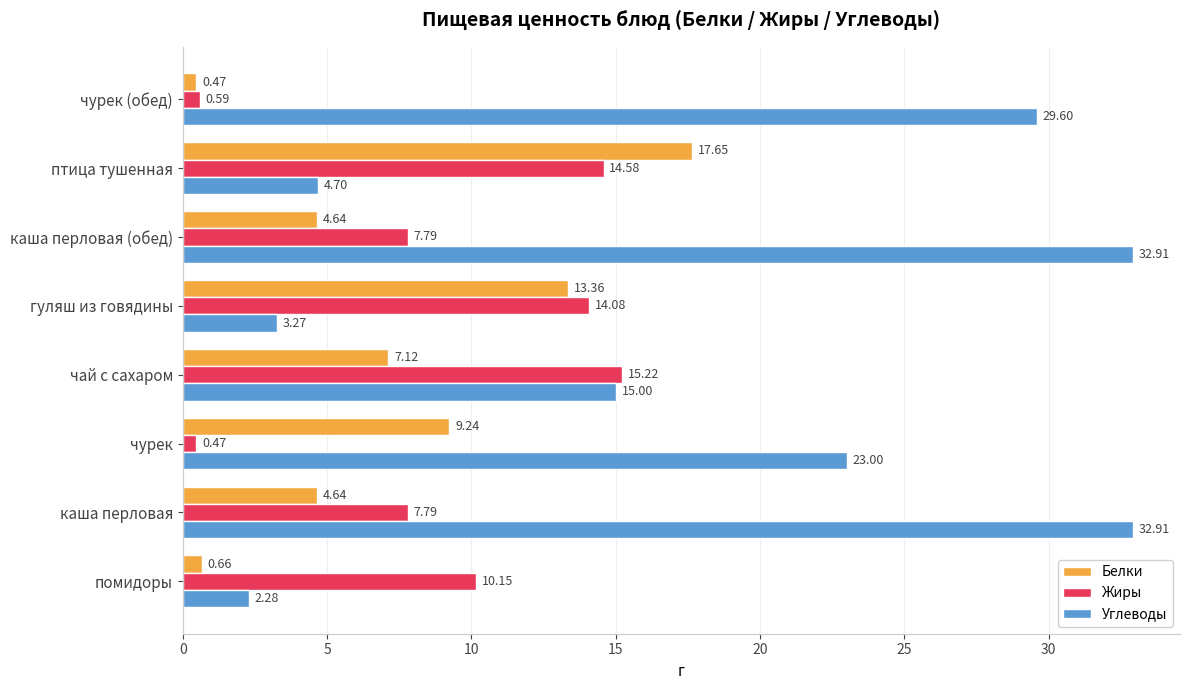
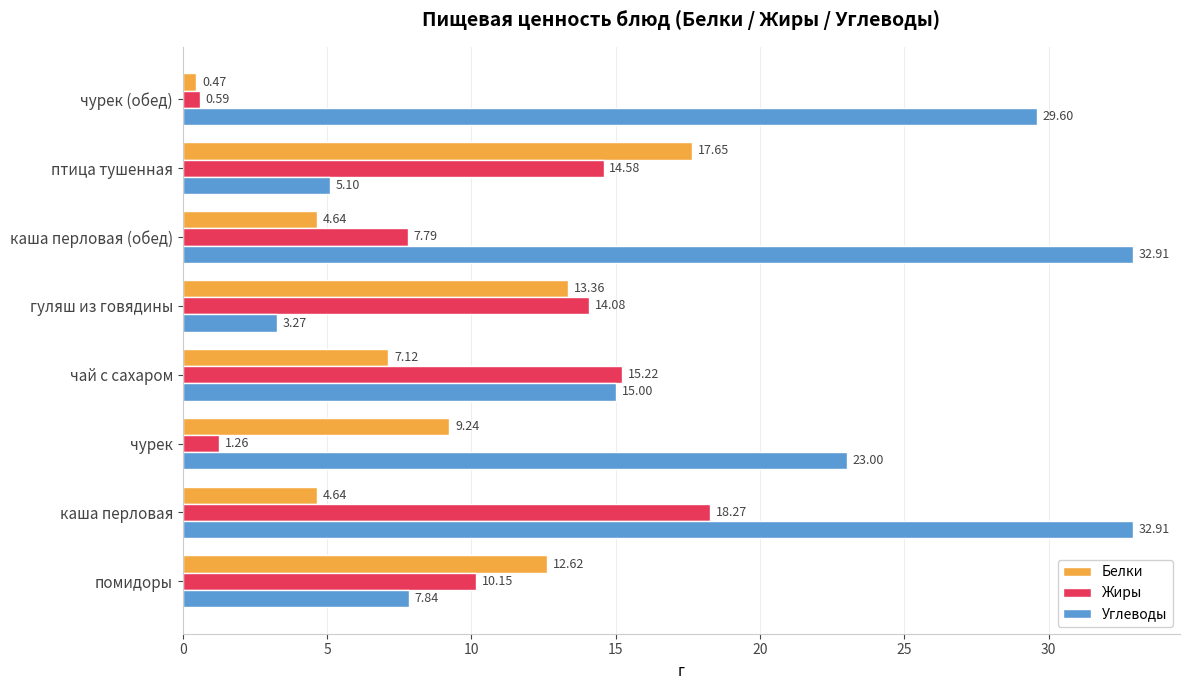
Углеводы, птица тушенная: 4.70 -> 5.10
Жиры, чурек: 0.47 -> 1.26
Жиры, каша перловая: 7.79 -> 18.27
Белки, помидоры: 0.66 -> 12.62
Углеводы, помидоры: 2.28 -> 7.84
